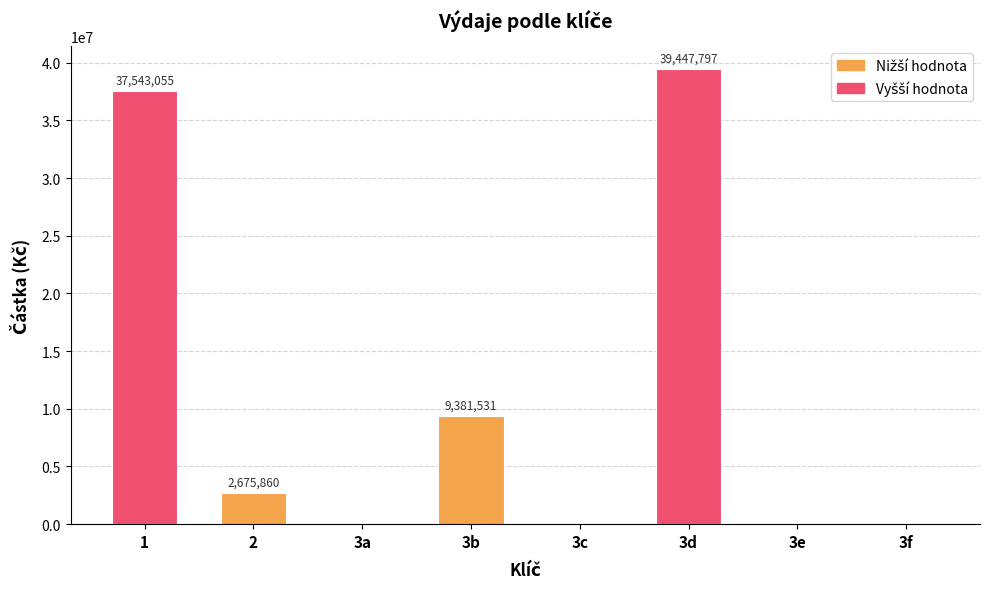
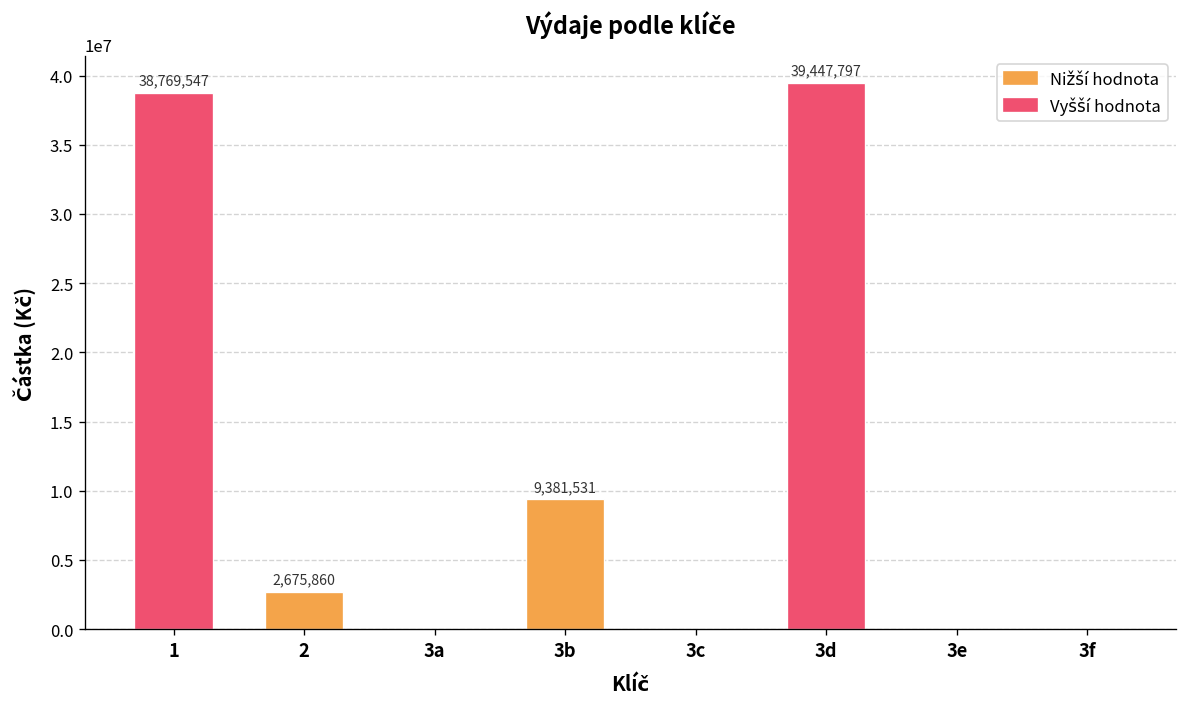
1: 37,543,055 -> 38,769,547
